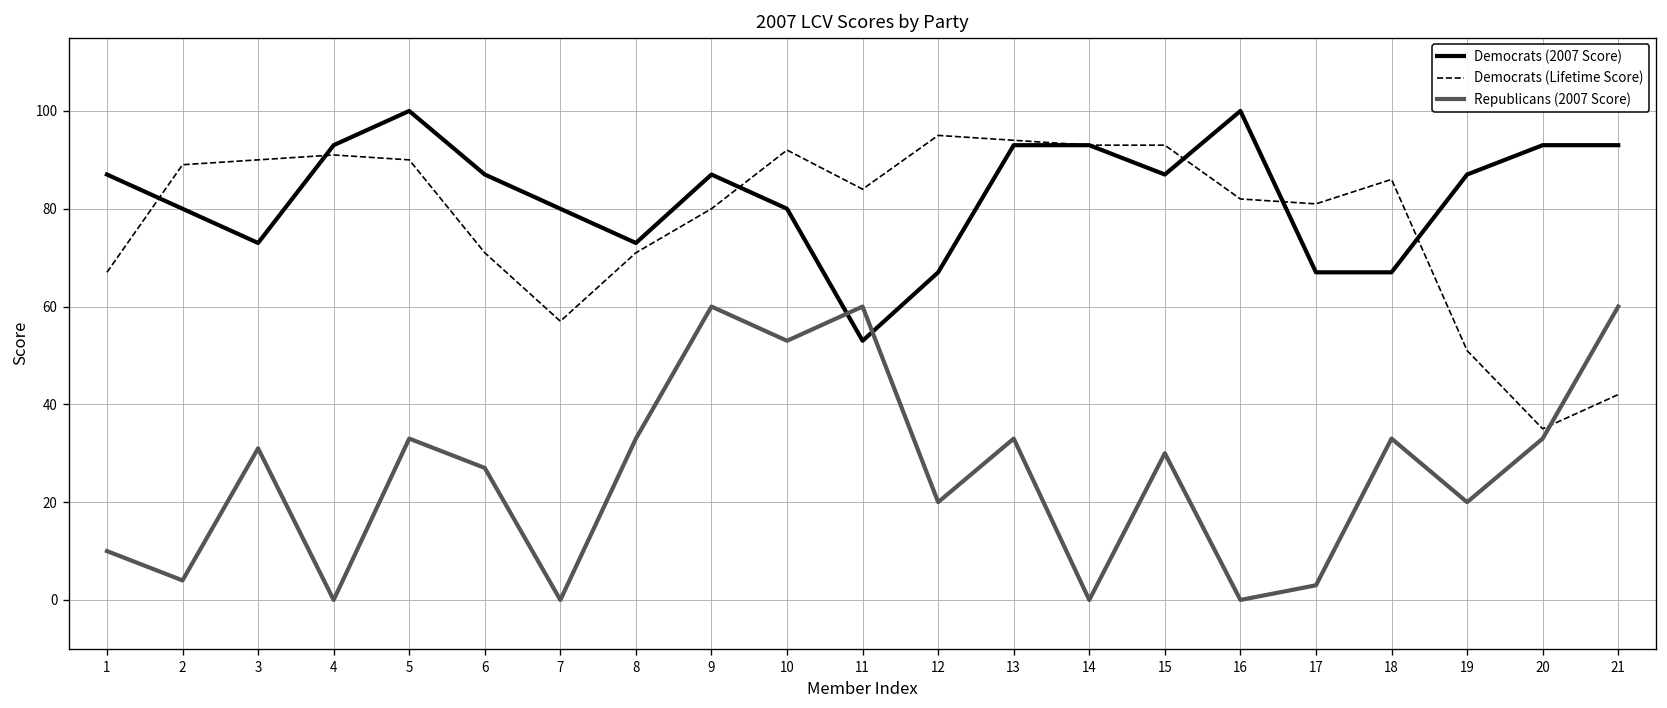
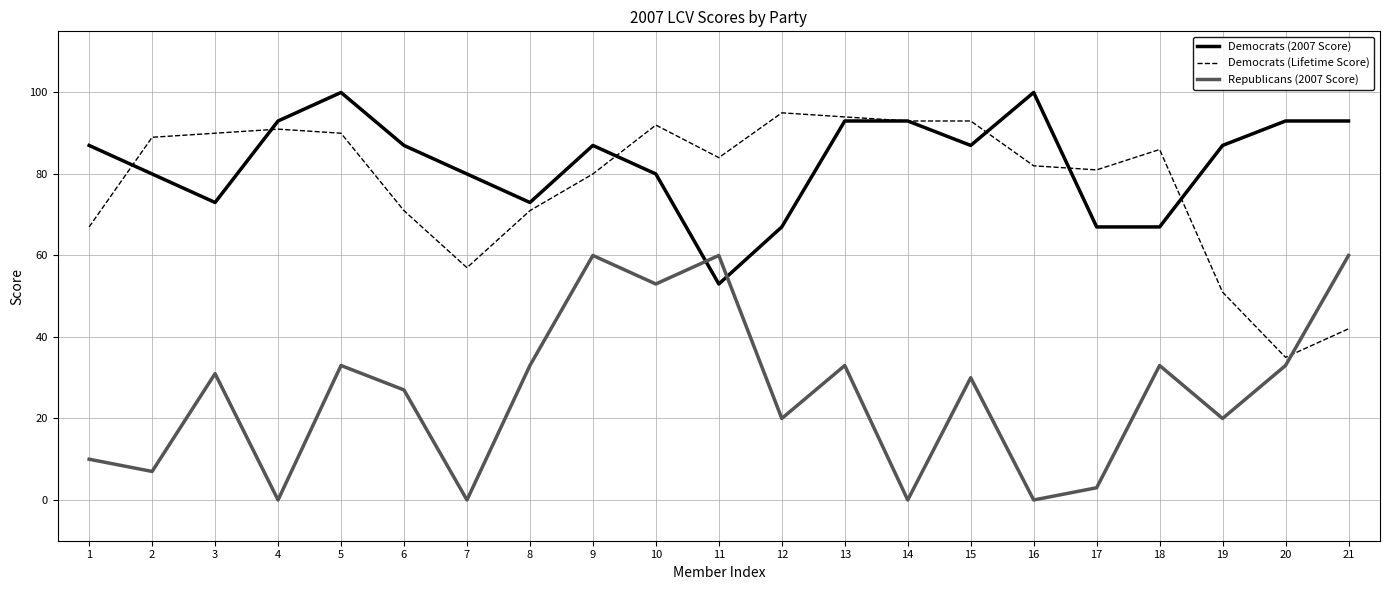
Republicans (2007 Score), 2: 4 -> 7
